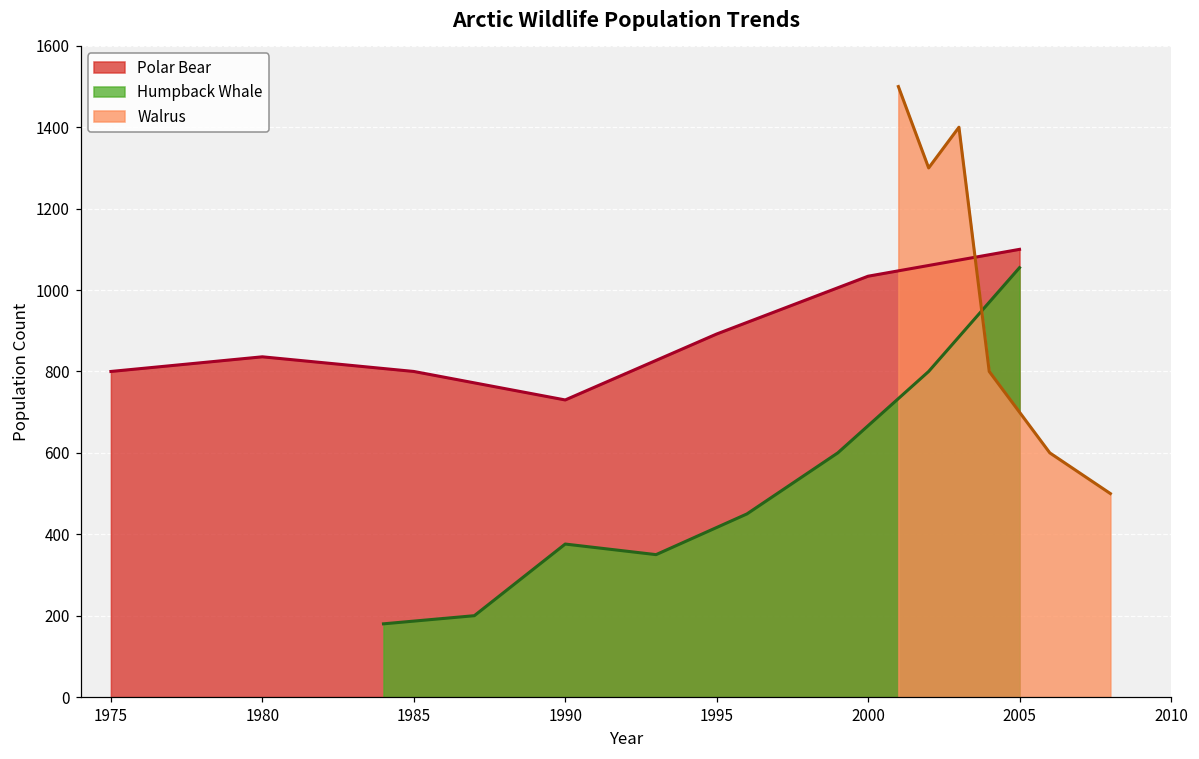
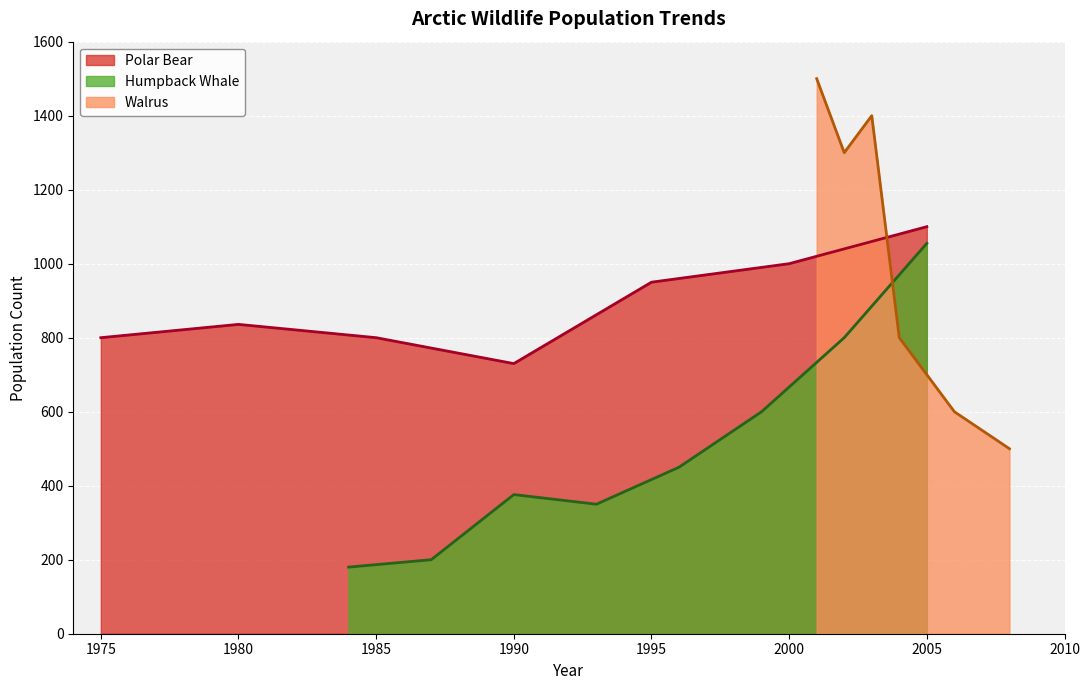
Polar Bear, 1995: 890 -> 950
Polar Bear, 2000: 1030 -> 1000
